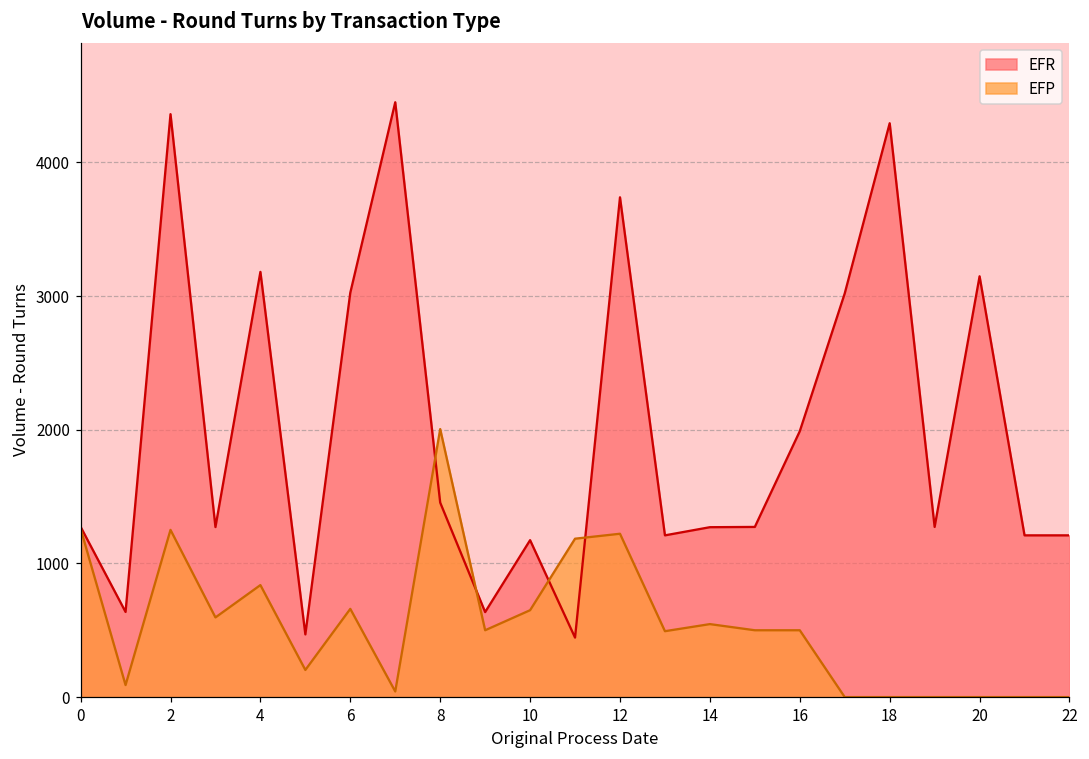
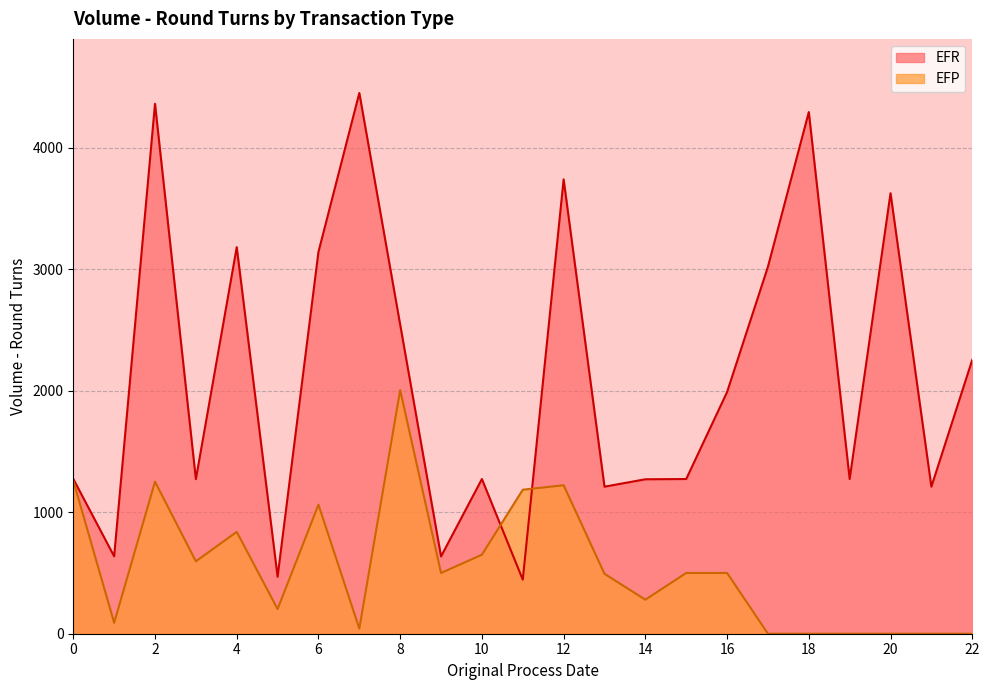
EFR, 6: 3030 -> 3140
EFP, 6: 660 -> 1060
EFR, 8: 1460 -> 2540
EFR, 10: 1170 -> 1270
EFP, 14: 550 -> 280
EFR, 20: 3150 -> 3630
EFR, 22: 1210 -> 2250
